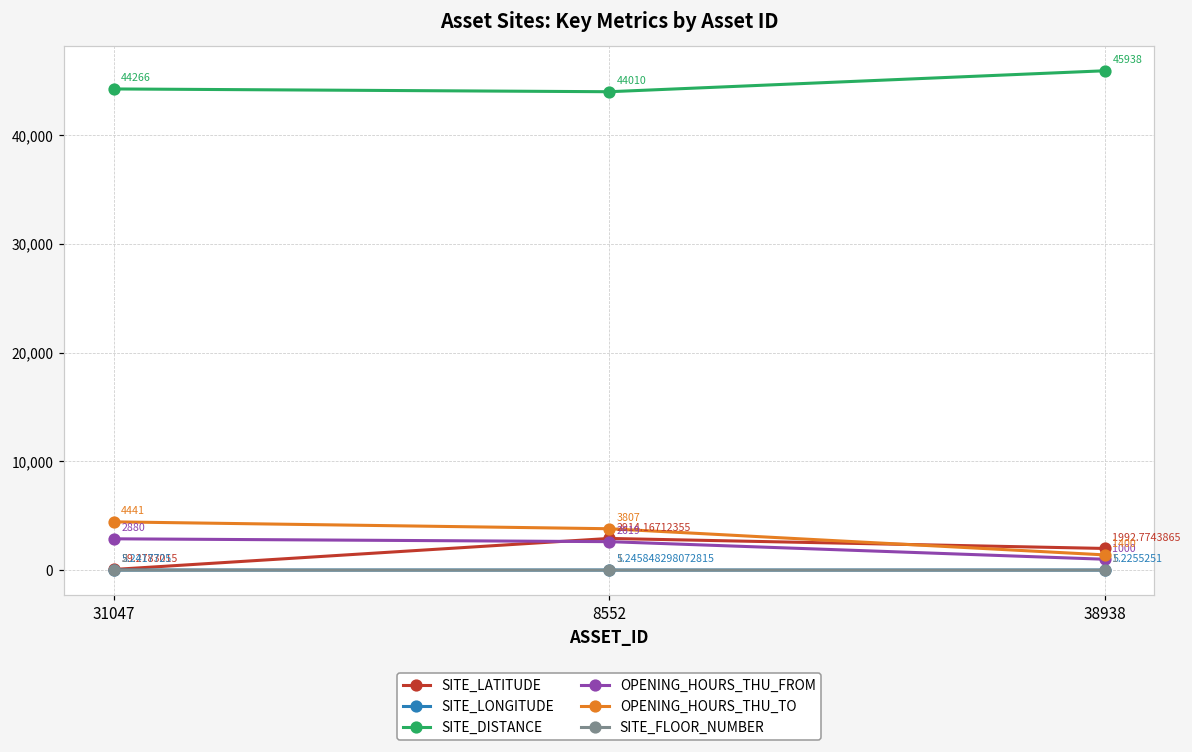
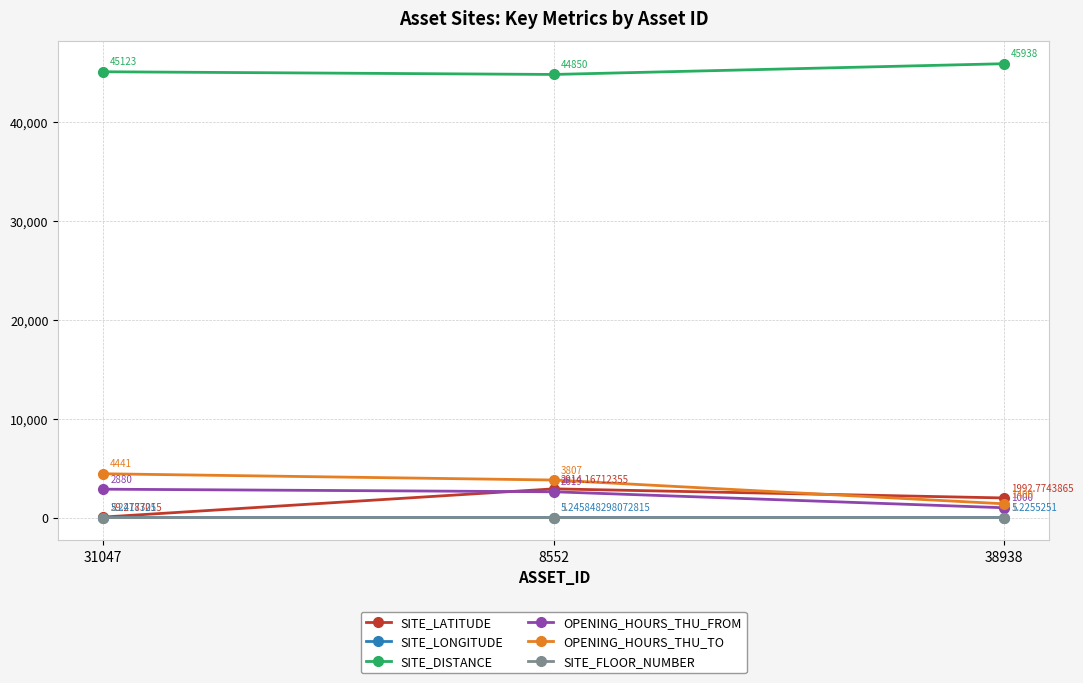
SITE_DISTANCE, 31047: 44266 -> 45123
SITE_DISTANCE, 8552: 44010 -> 44850
